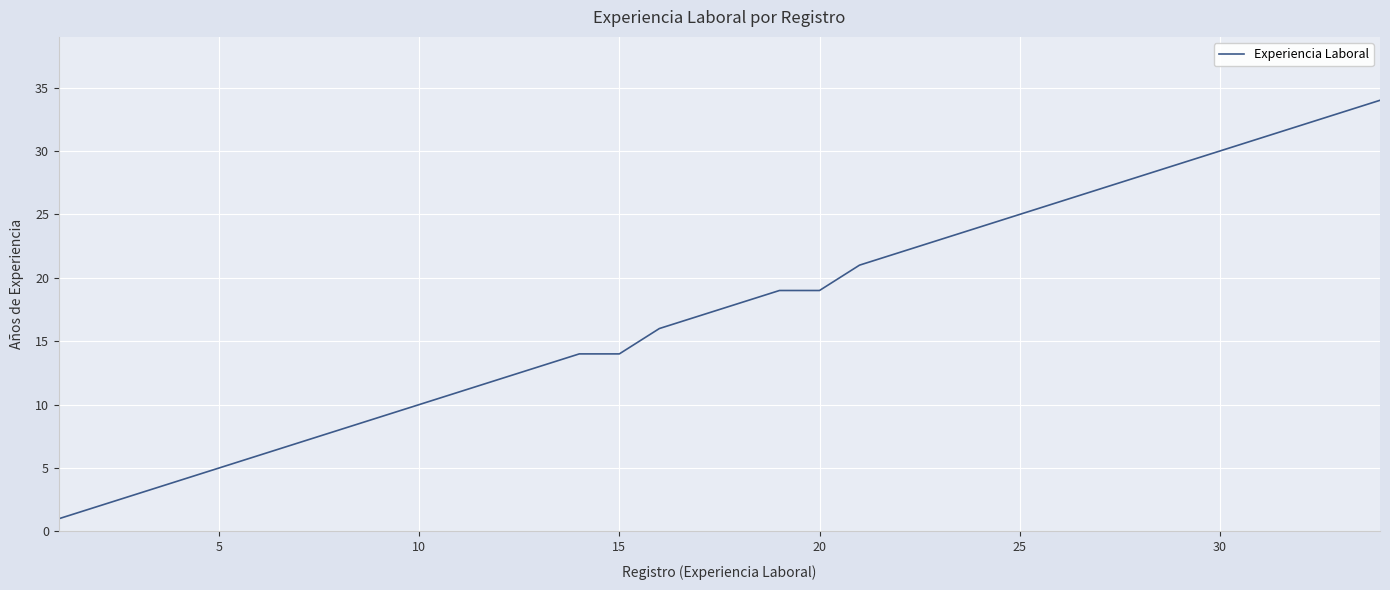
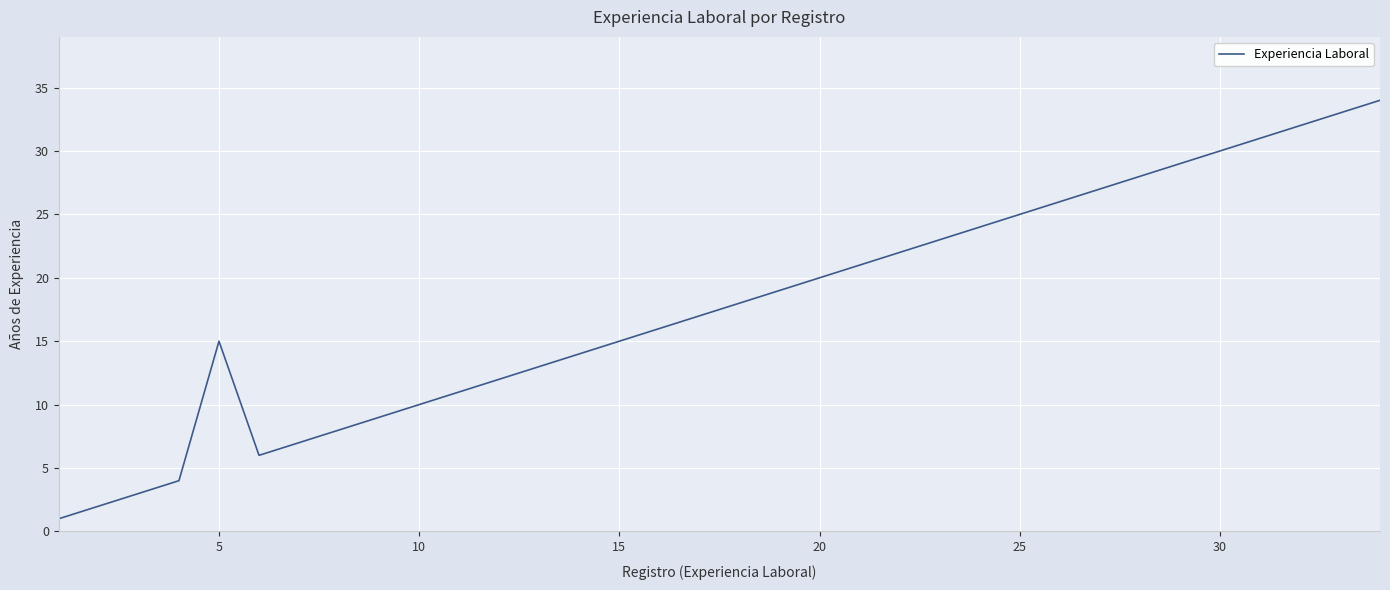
5: 5 -> 15
15: 14 -> 15
20: 19 -> 20
